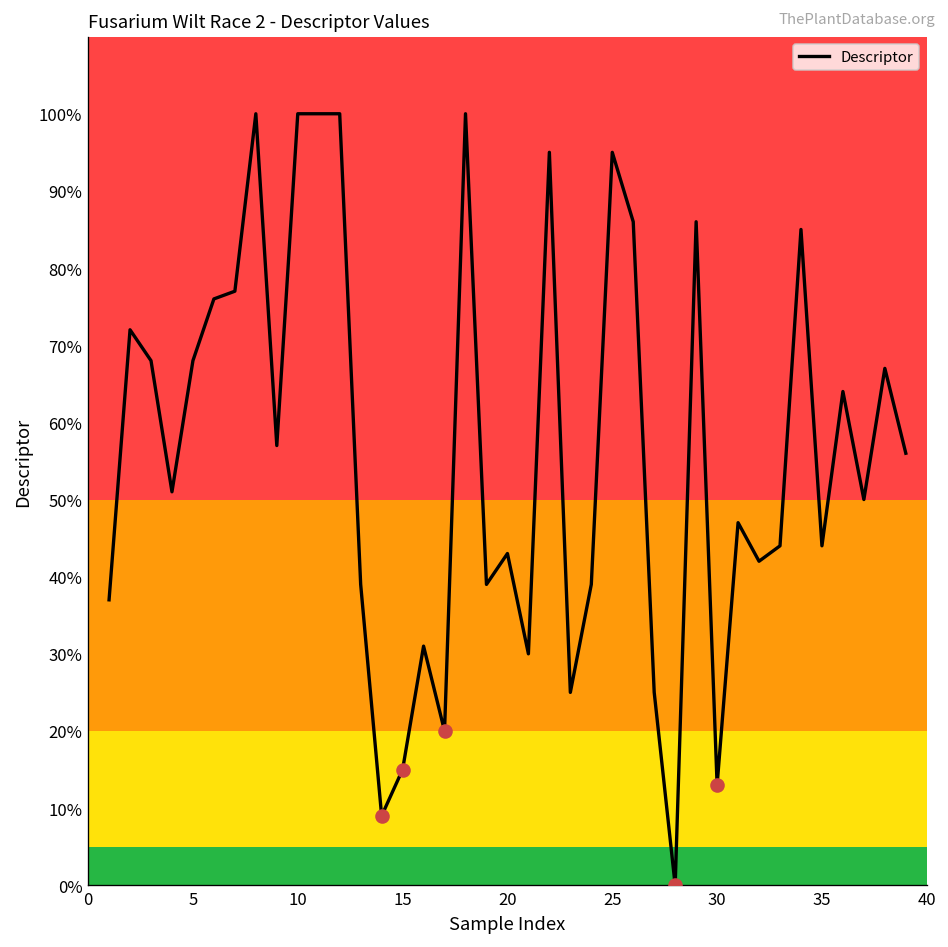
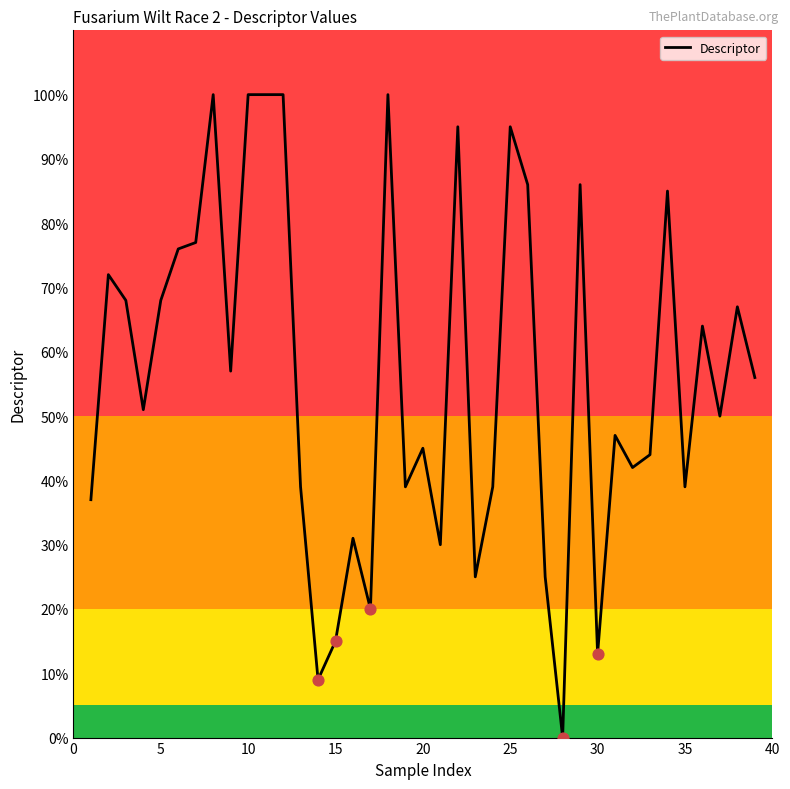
Descriptor, 20: 43% -> 45%
Descriptor, 35: 44% -> 39%
